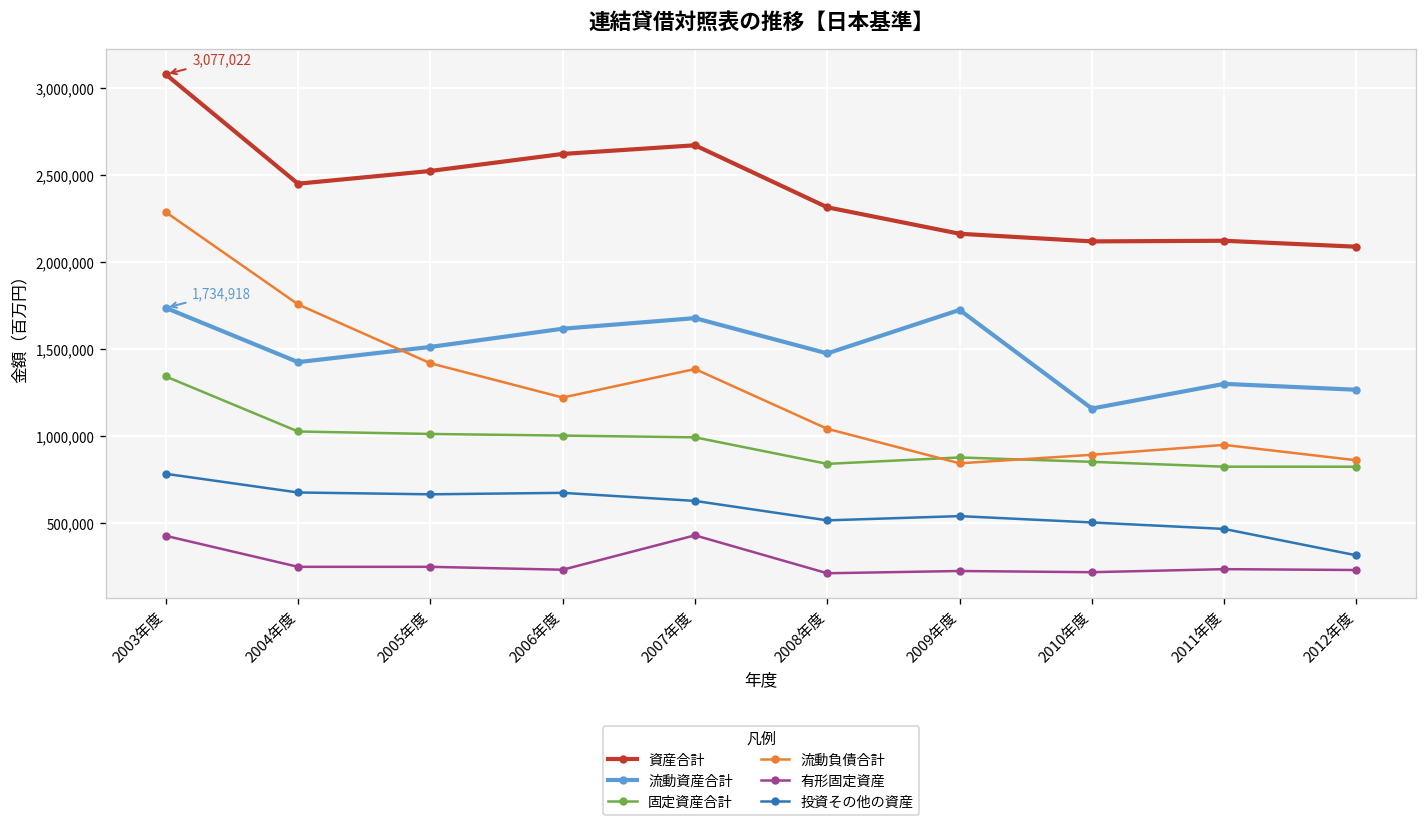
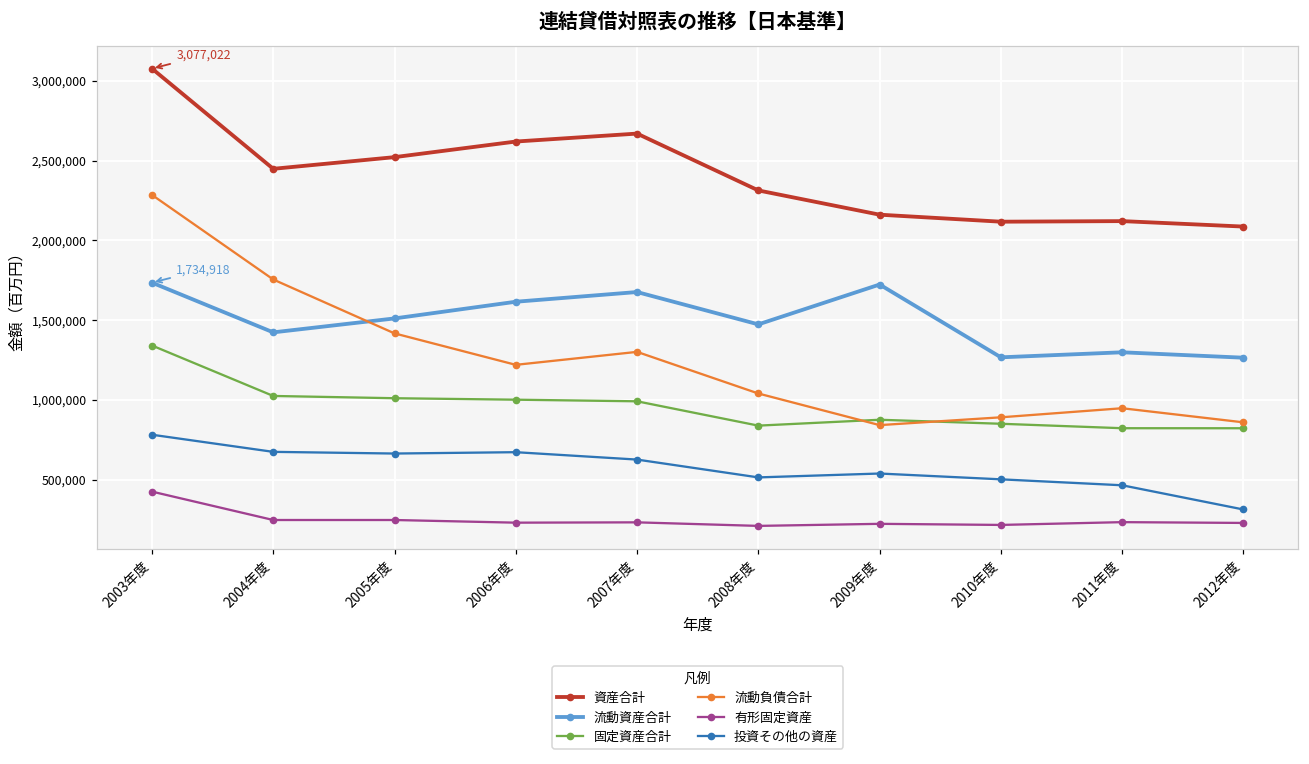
流動負債合計, 2007年度: 1,380,000 -> 1,300,000
有形固定資産, 2007年度: 430,000 -> 230,000
流動資産合計, 2010年度: 1,160,000 -> 1,270,000
